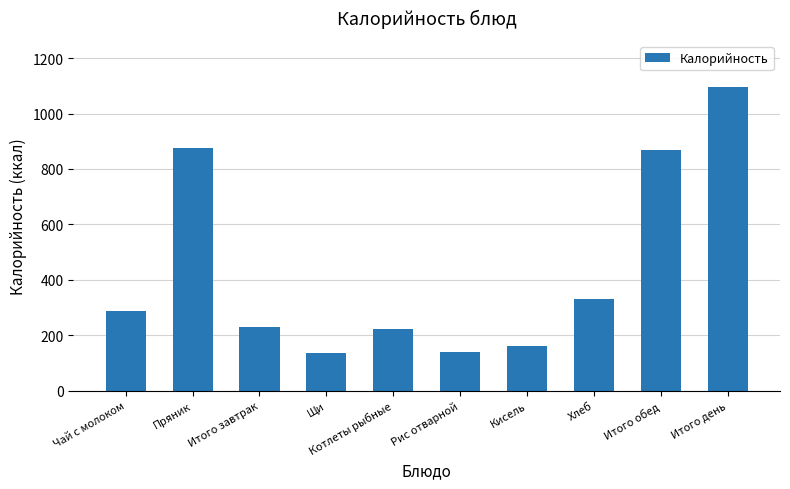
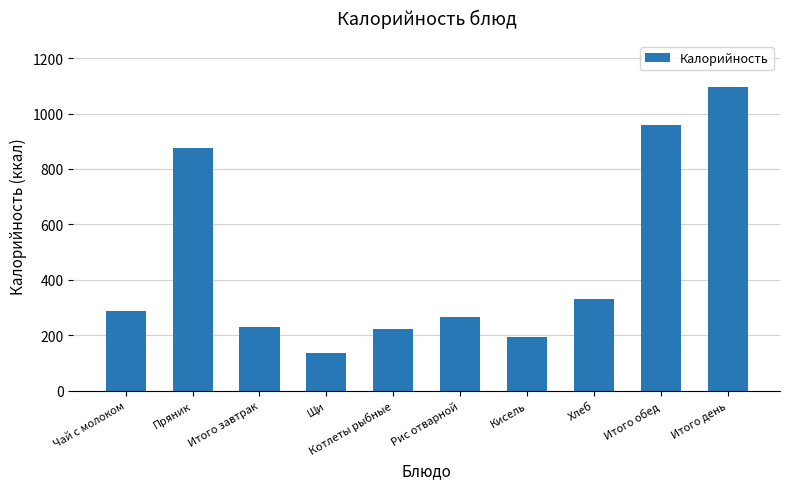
Рис отварной: 140 -> 270
Кисель: 160 -> 190
Итого обед: 870 -> 960
